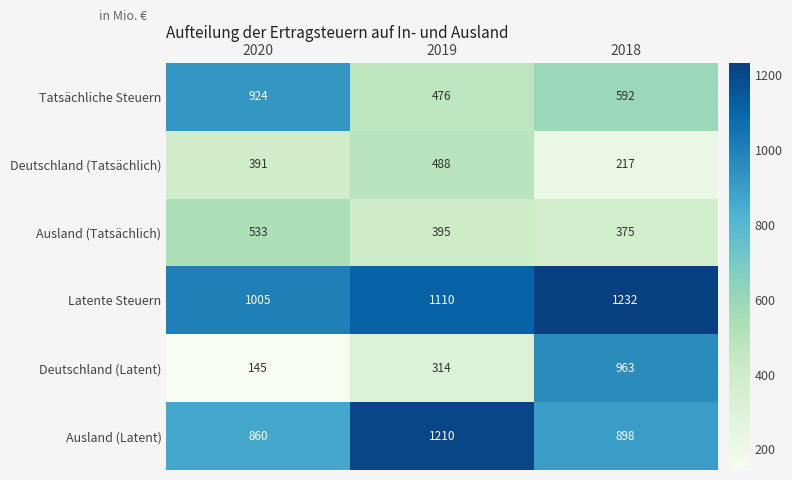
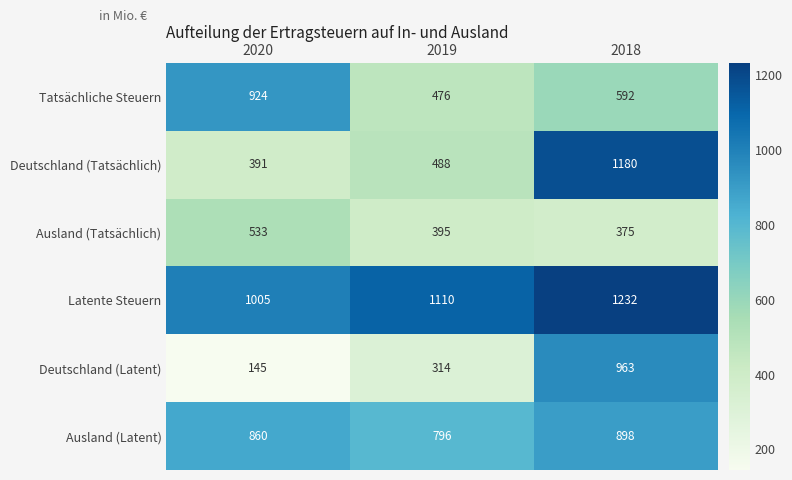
Deutschland (Tatsächlich), 2018: 217 -> 1180
Ausland (Latent), 2019: 1210 -> 796
